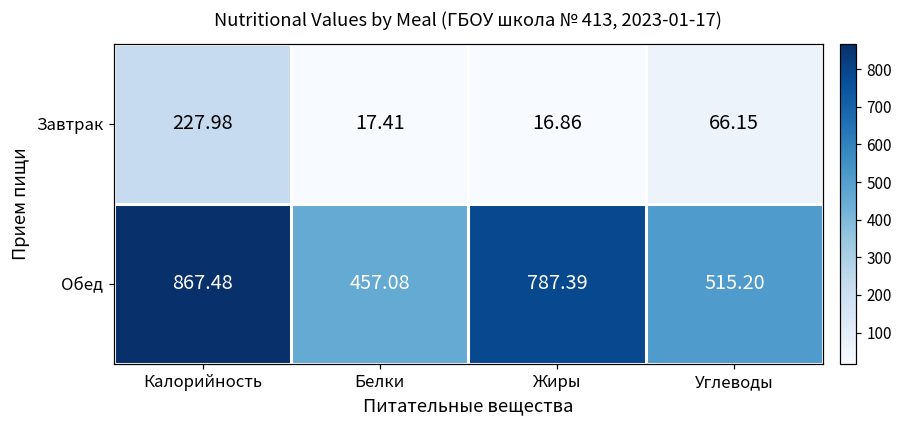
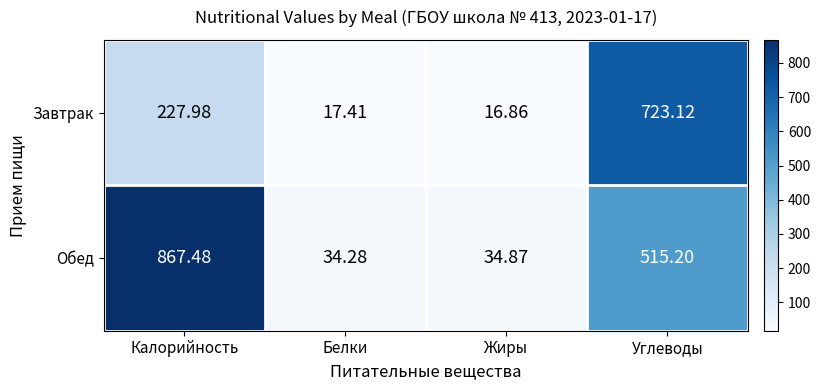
Завтрак, Углеводы: 66.15 -> 723.12
Обед, Белки: 457.08 -> 34.28
Обед, Жиры: 787.39 -> 34.87
